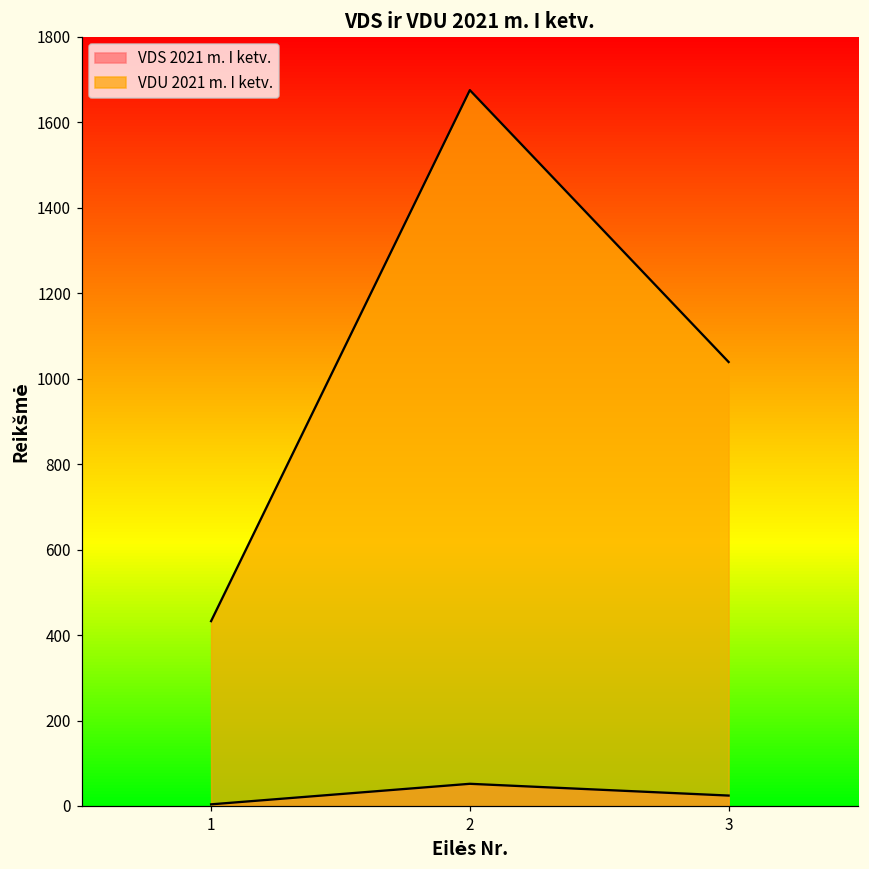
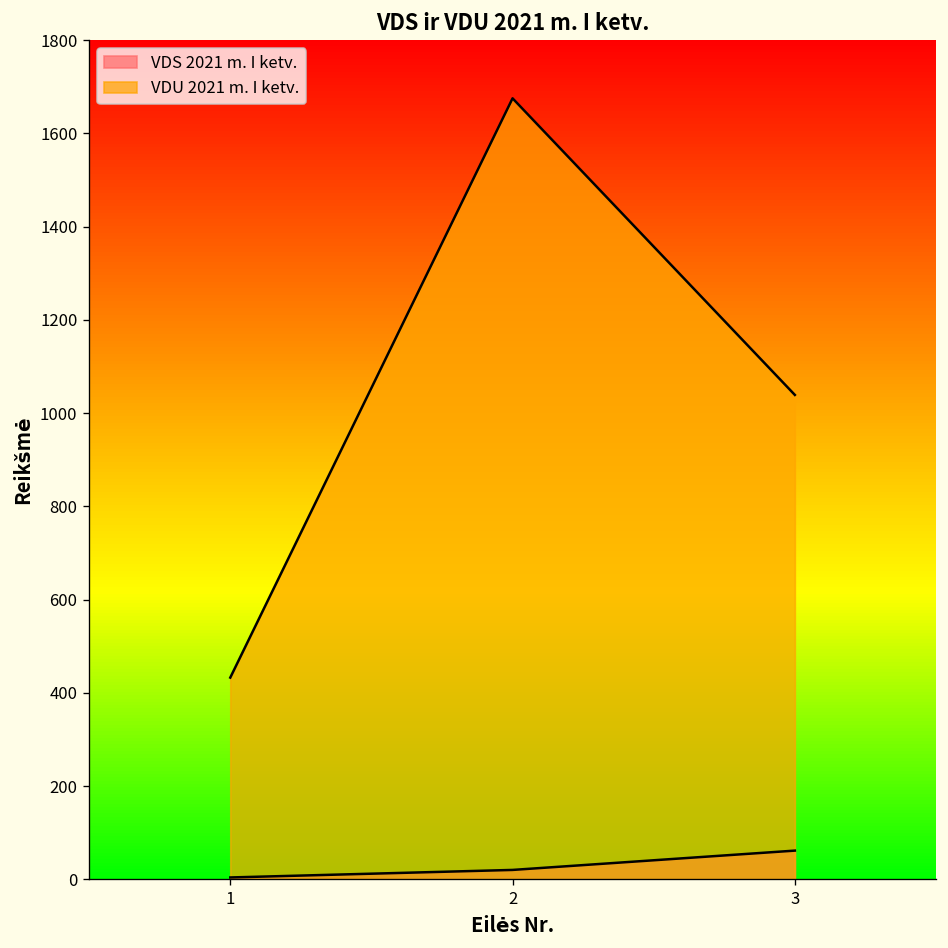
VDS 2021 m. I ketv., 2: 50 -> 20
VDS 2021 m. I ketv., 3: 20 -> 60
